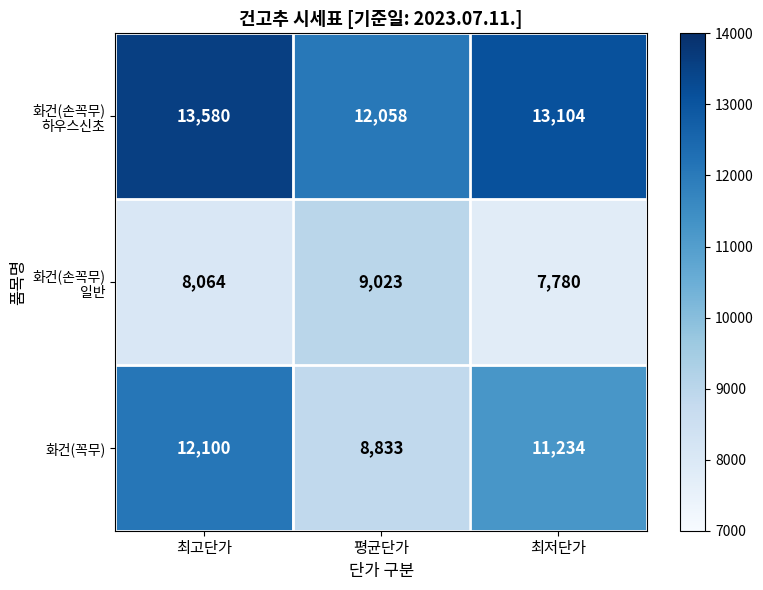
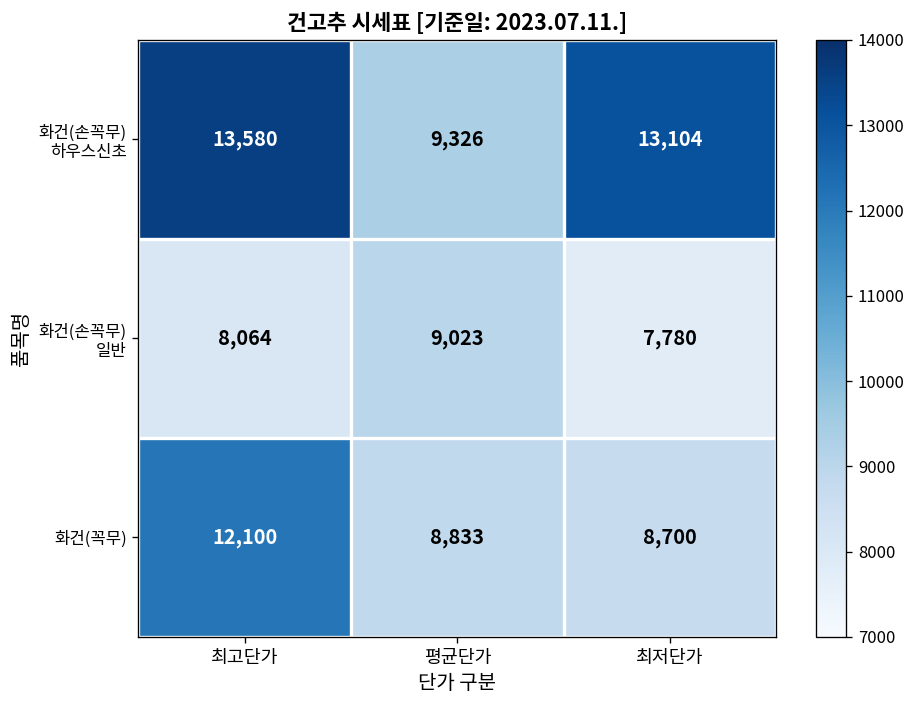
화건(손꼭무) 하우스신초, 평균단가: 12,058 -> 9,326
화건(꼭무), 최저단가: 11,234 -> 8,700
